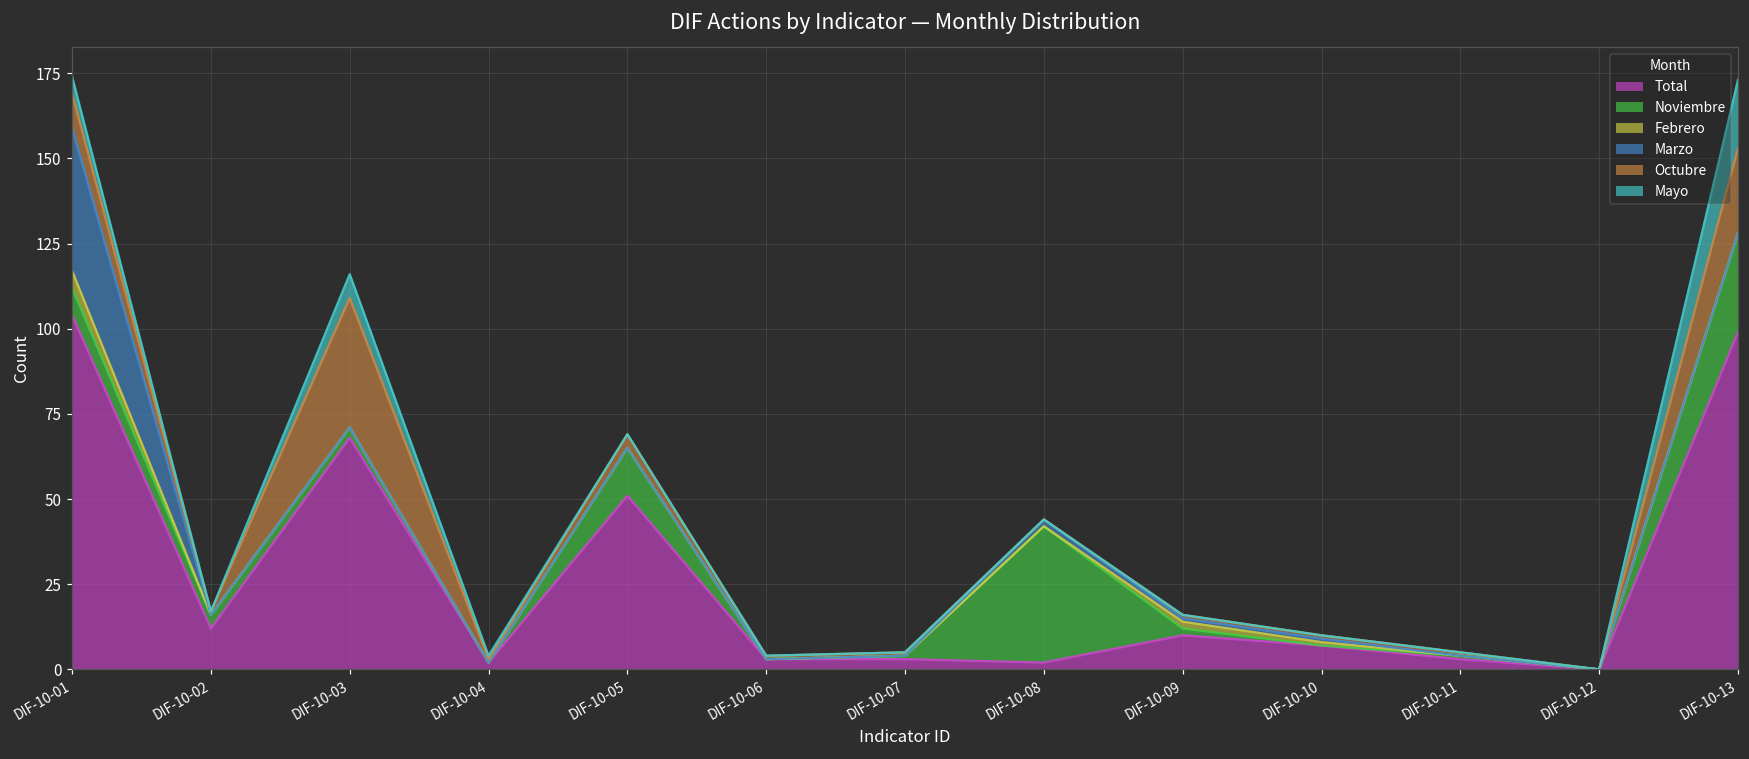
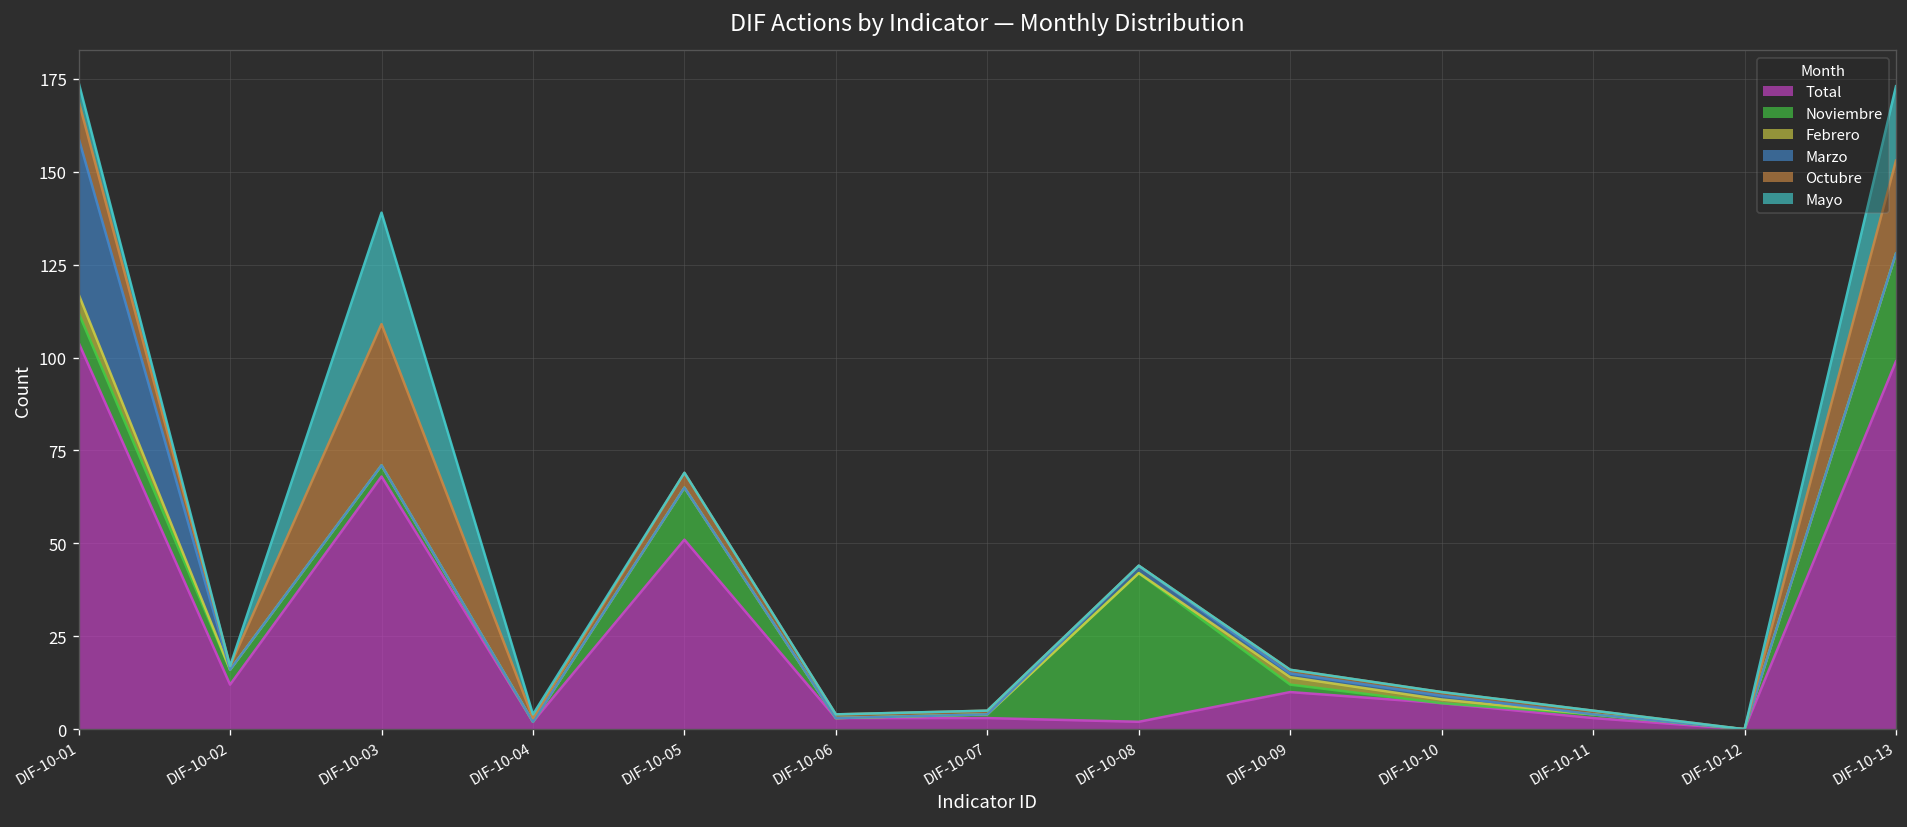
Mayo, DIF-10-03: 7 -> 30
